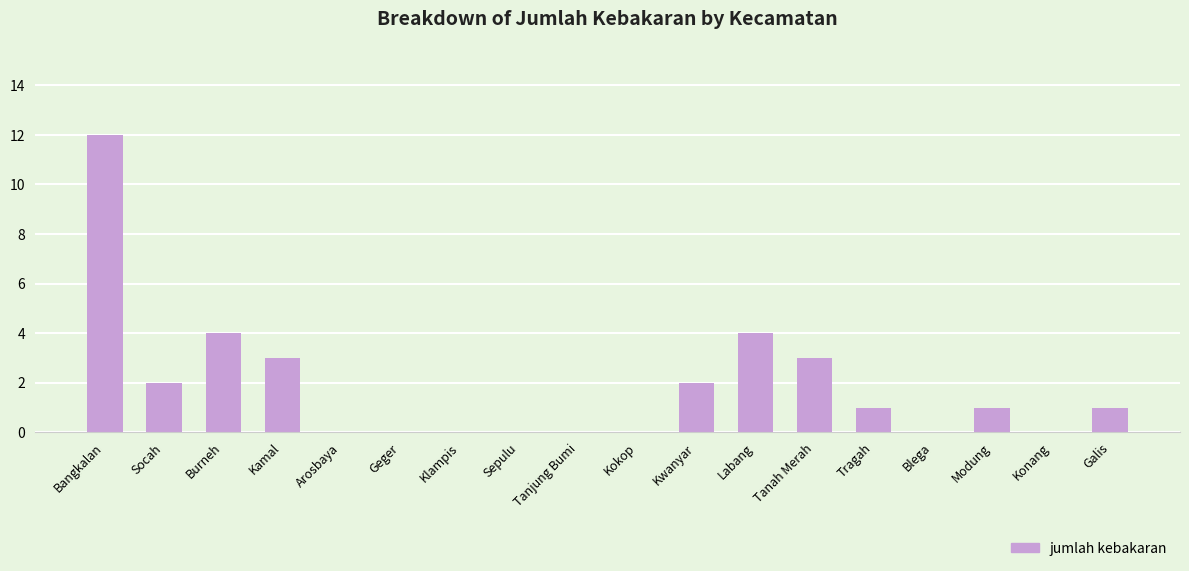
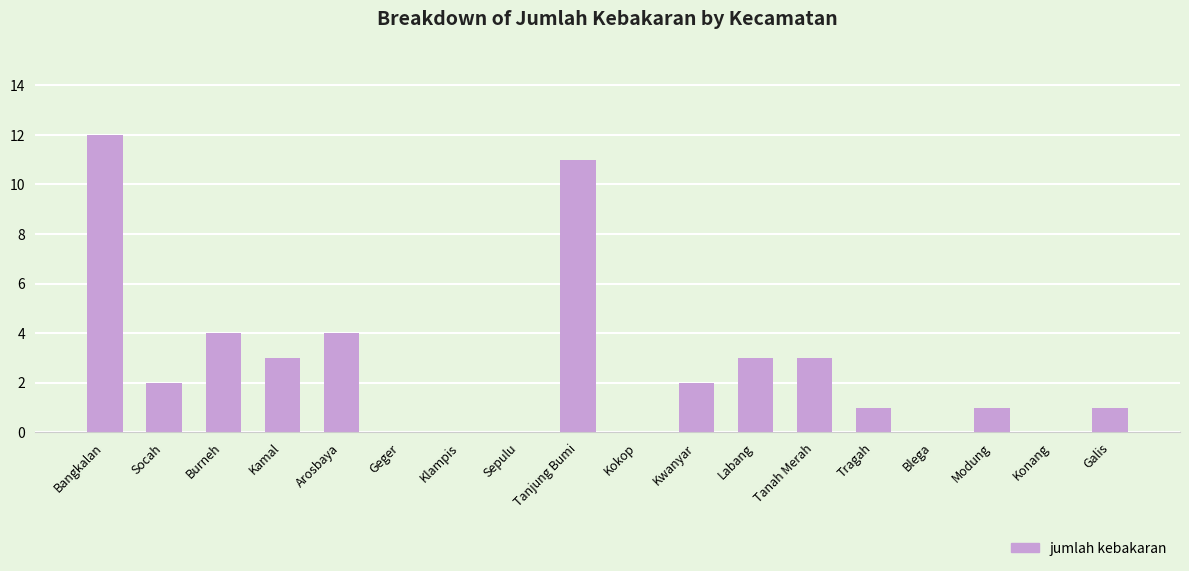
Arosbaya: 0 -> 4
Tanjung Bumi: 0 -> 11
Labang: 4 -> 3
